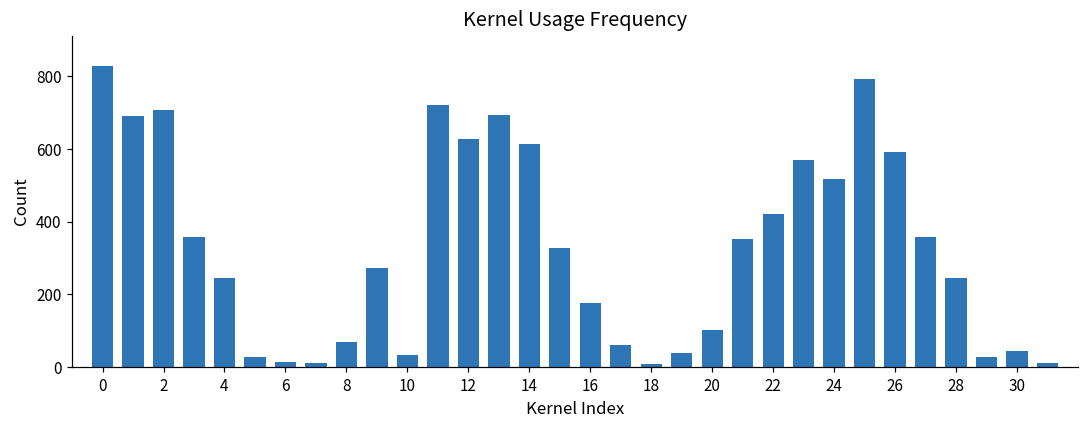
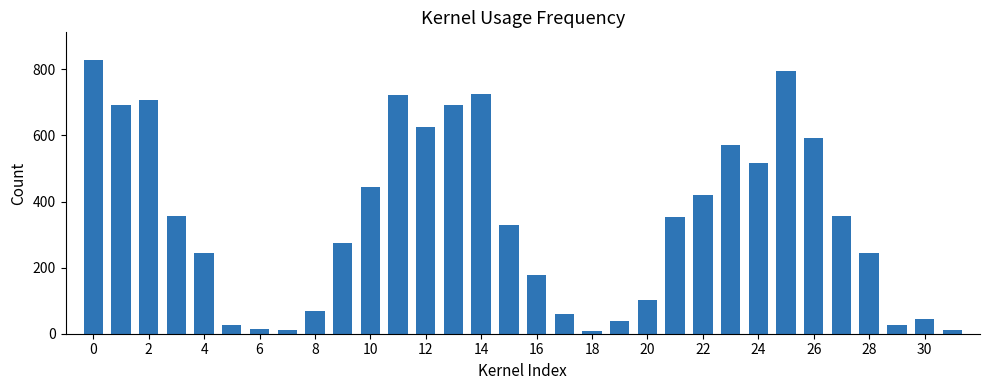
10: 30 -> 450
14: 610 -> 730
